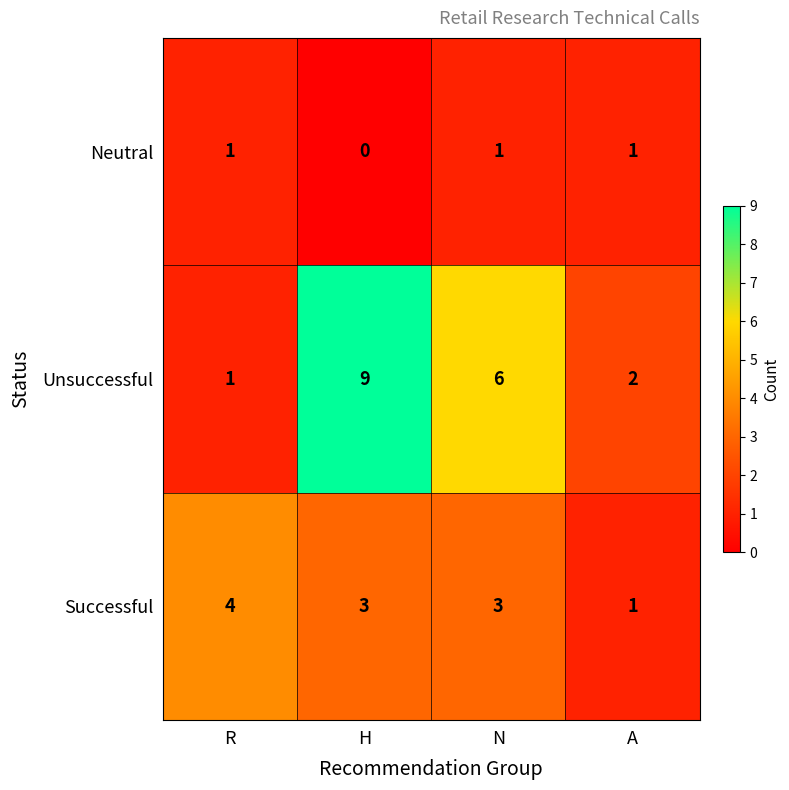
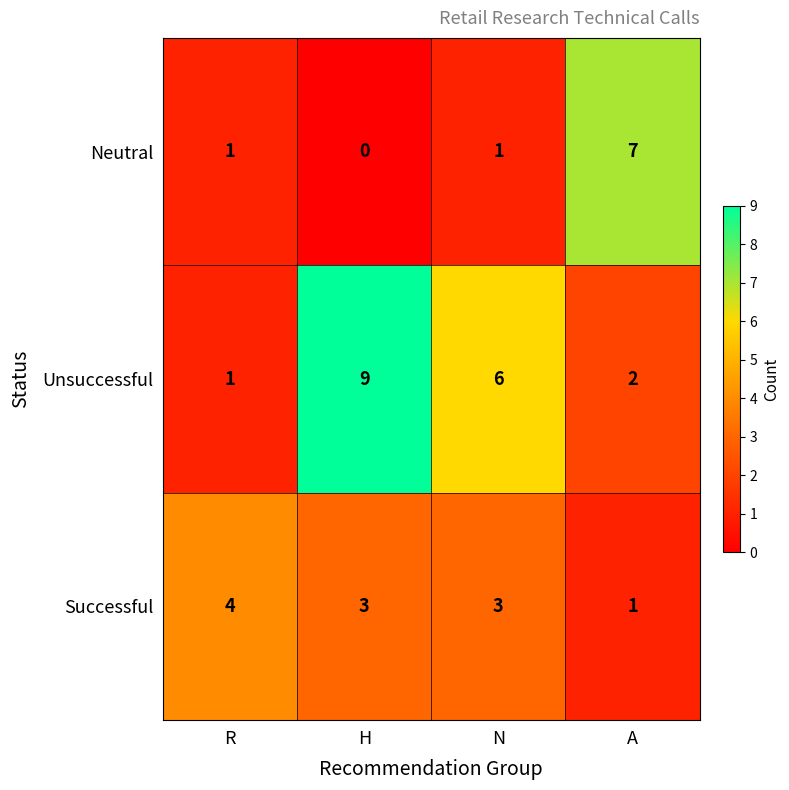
Neutral, A: 1 -> 7
